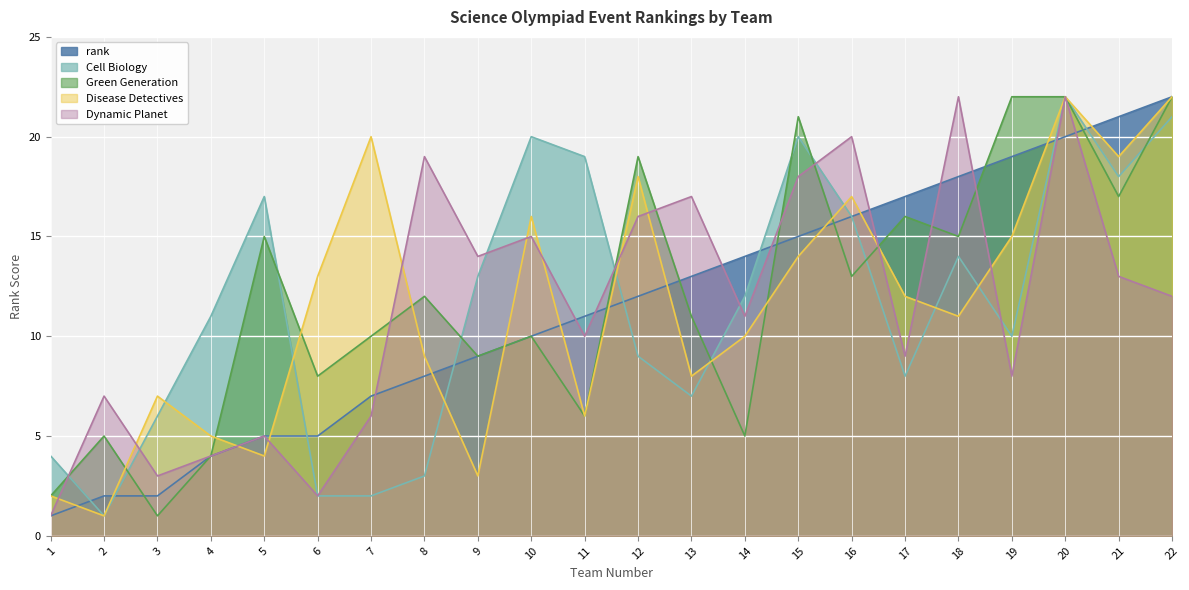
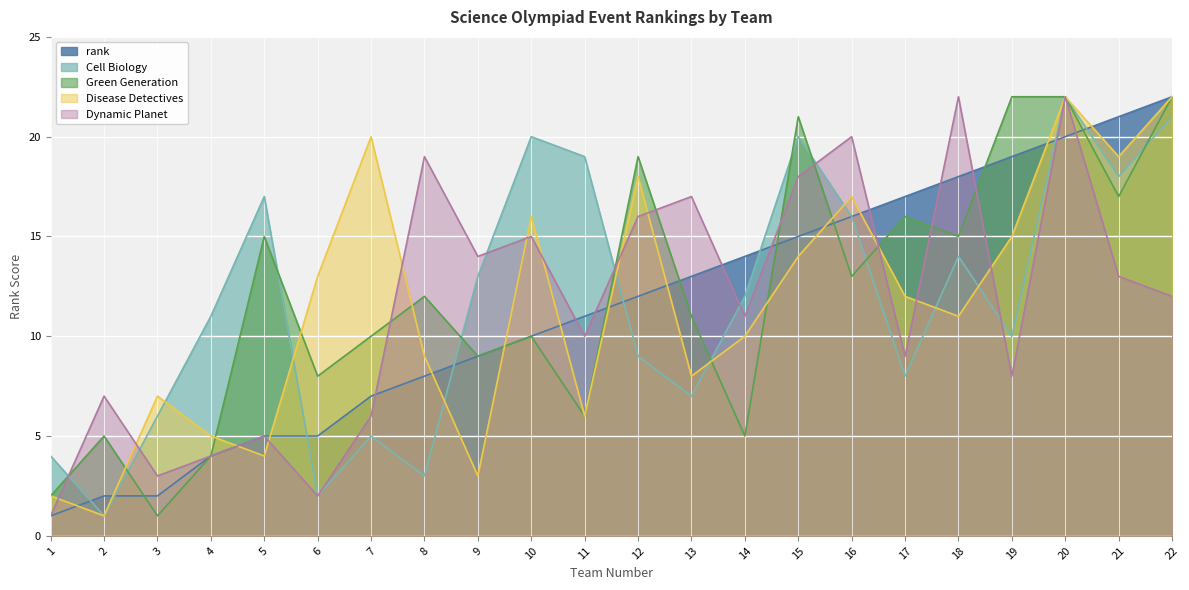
Cell Biology, 7: 2 -> 5
